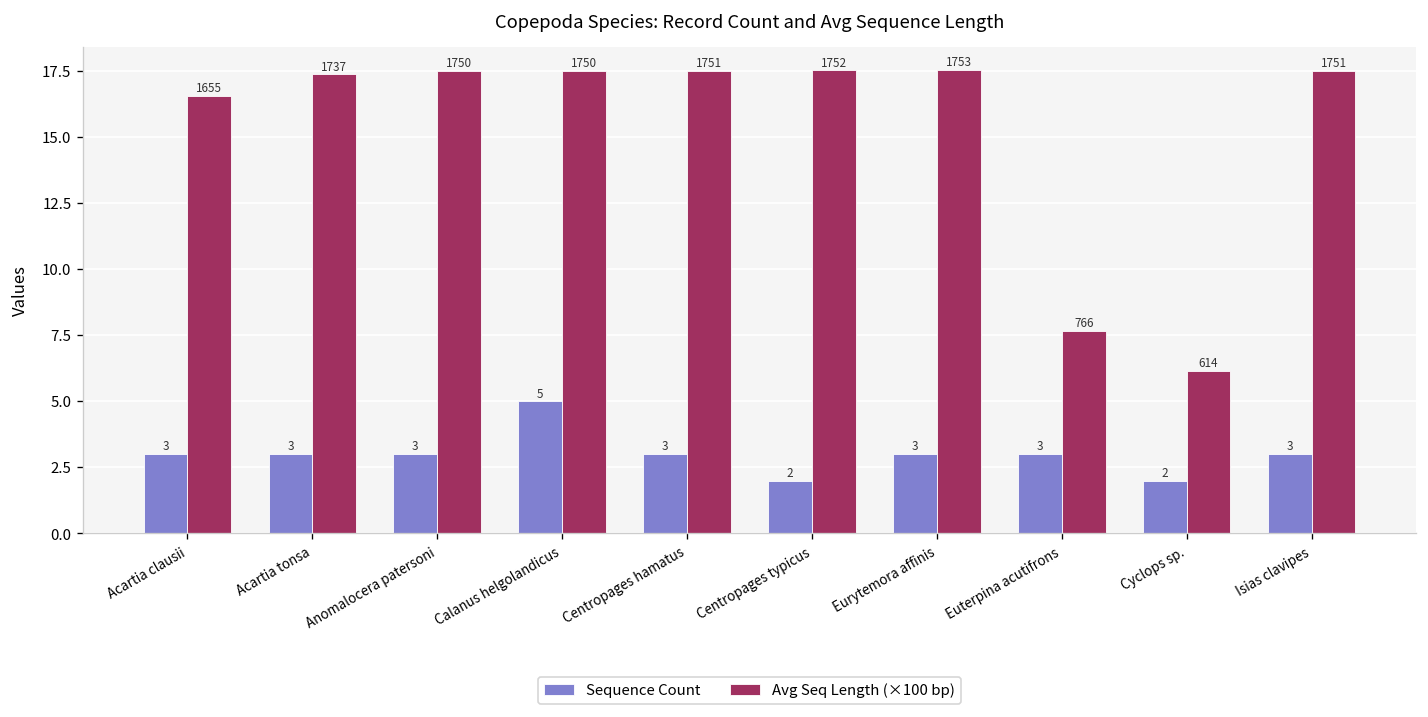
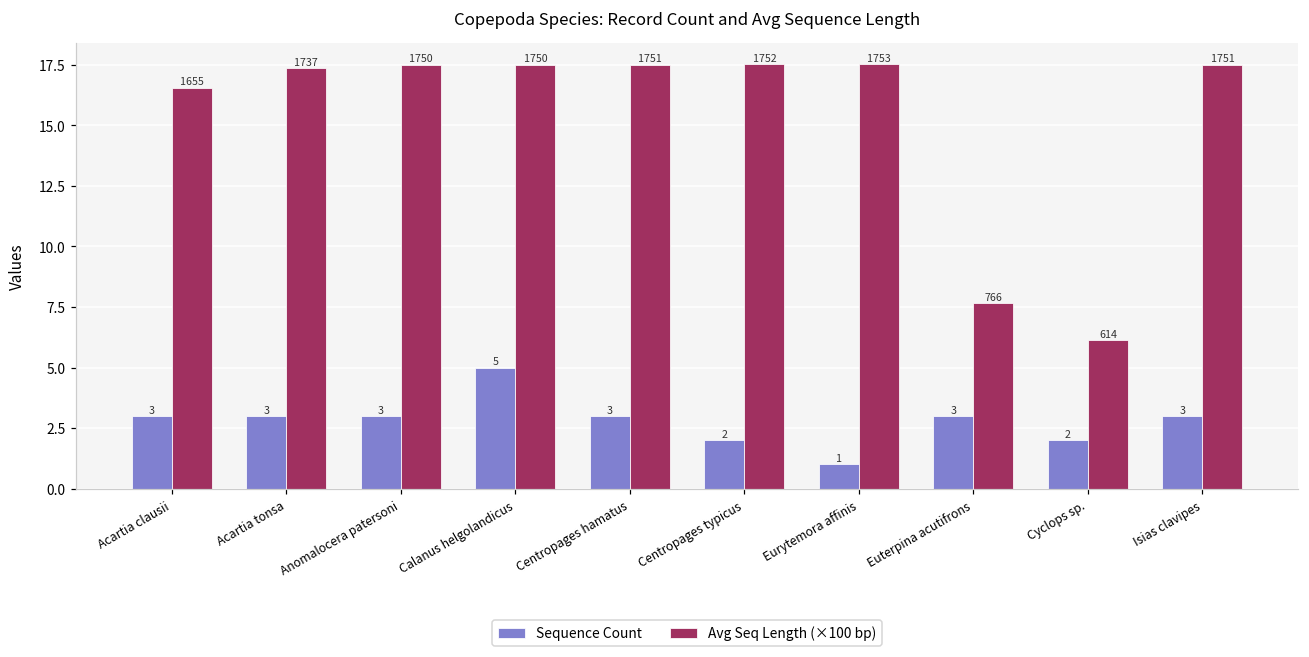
Sequence Count, Eurytemora affinis: 3 -> 1
